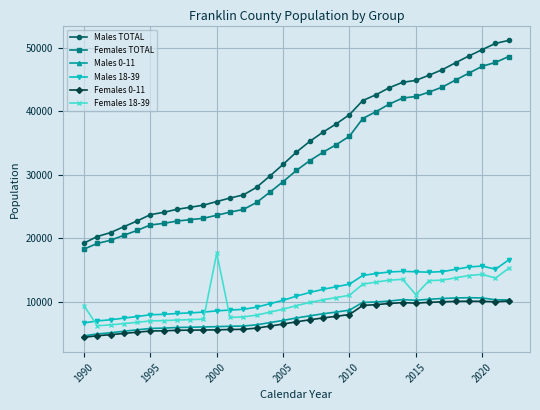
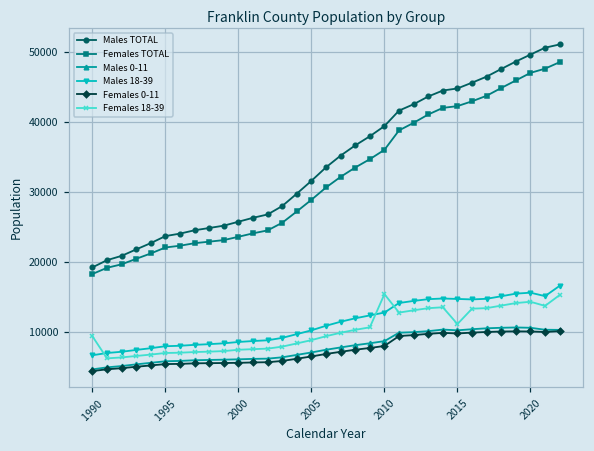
Females 18-39, 2000: 18000 -> 7000
Females 18-39, 2010: 11000 -> 15000
